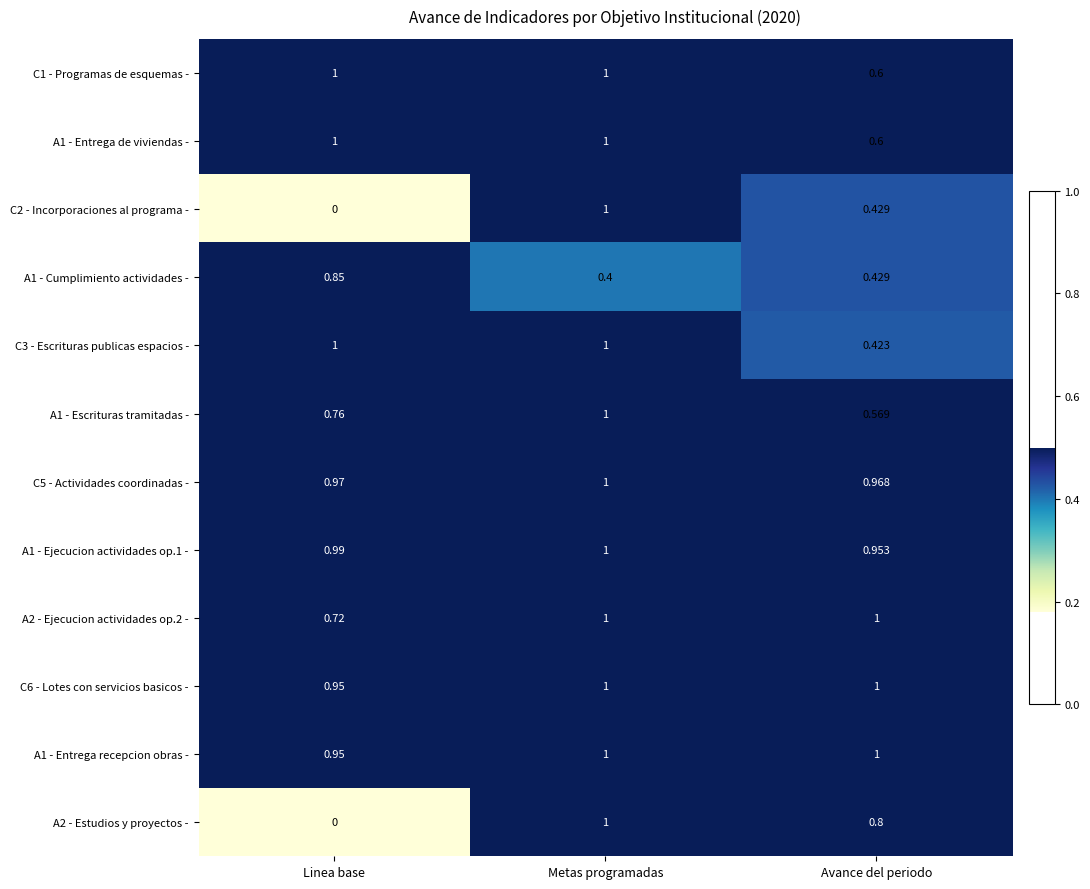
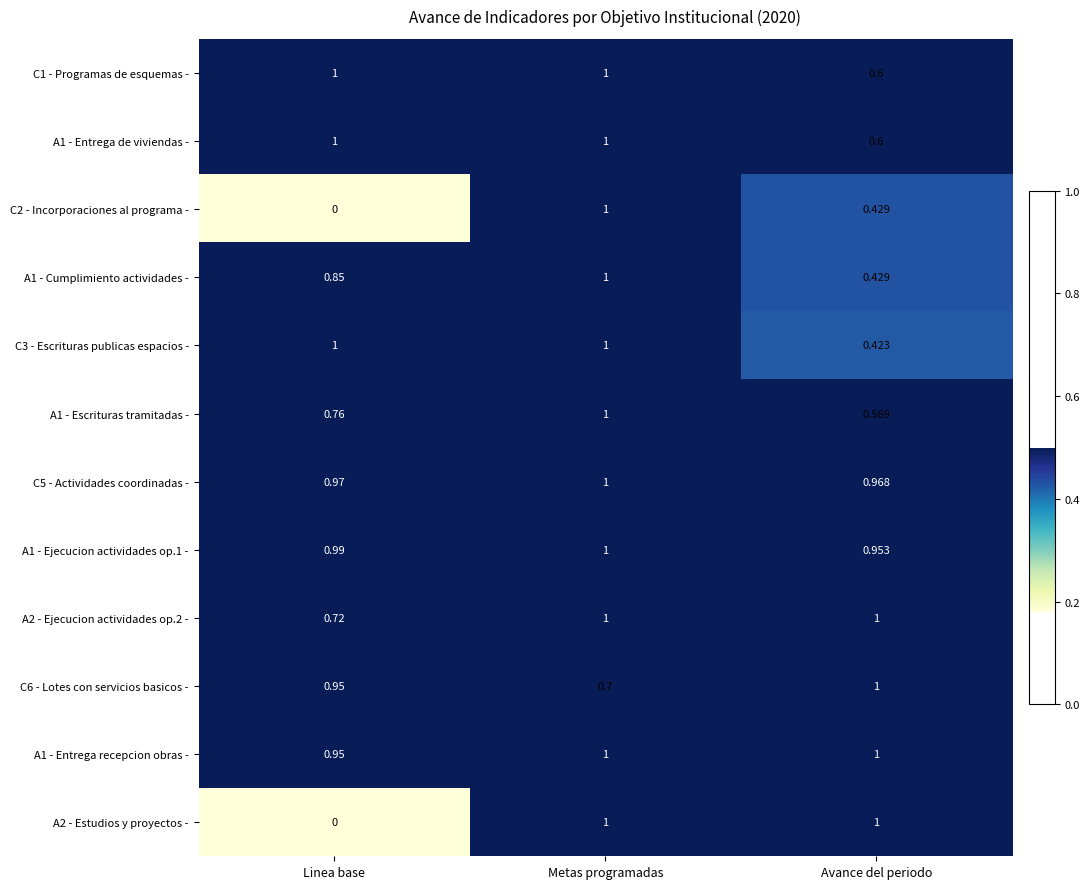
A1 - Cumplimiento actividades -, Metas programadas: 0.4 -> 1
C6 - Lotes con servicios basicos -, Metas programadas: 1 -> 0.7
A2 - Estudios y proyectos -, Avance del periodo: 0.8 -> 1
